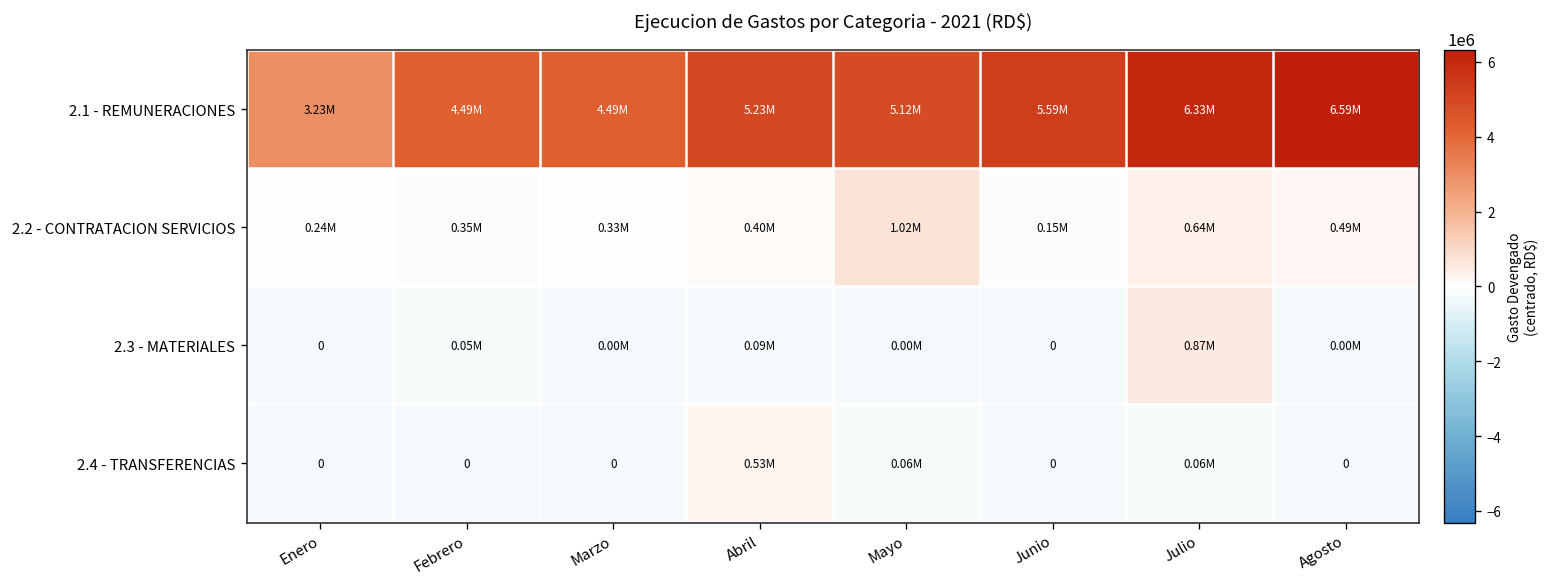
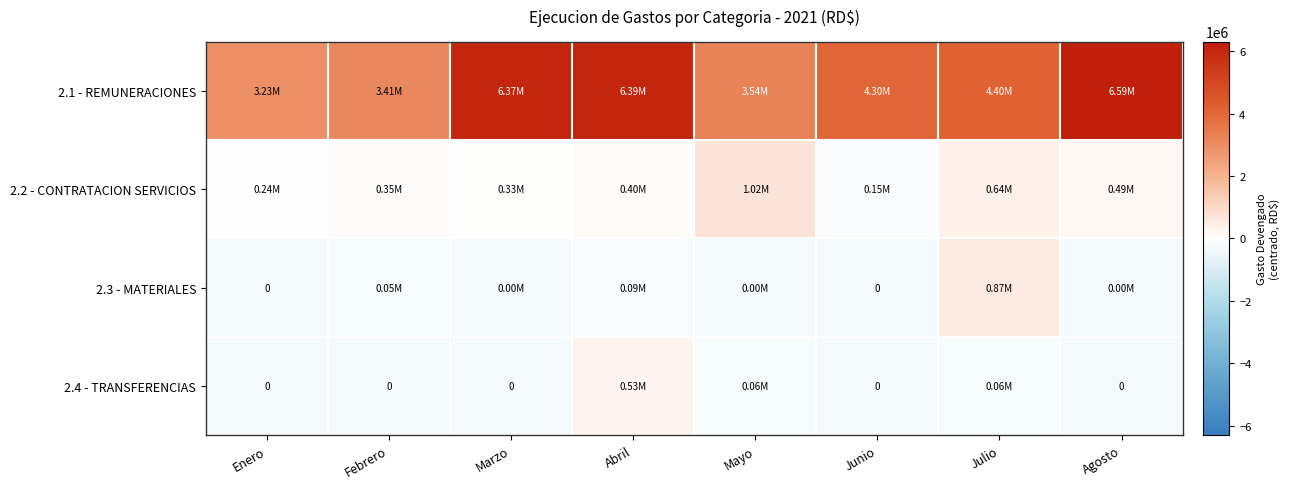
2.1 - REMUNERACIONES, Febrero: 4.49M -> 3.41M
2.1 - REMUNERACIONES, Marzo: 4.49M -> 6.37M
2.1 - REMUNERACIONES, Abril: 5.23M -> 6.39M
2.1 - REMUNERACIONES, Mayo: 5.12M -> 3.54M
2.1 - REMUNERACIONES, Junio: 5.59M -> 4.30M
2.1 - REMUNERACIONES, Julio: 6.33M -> 4.40M
